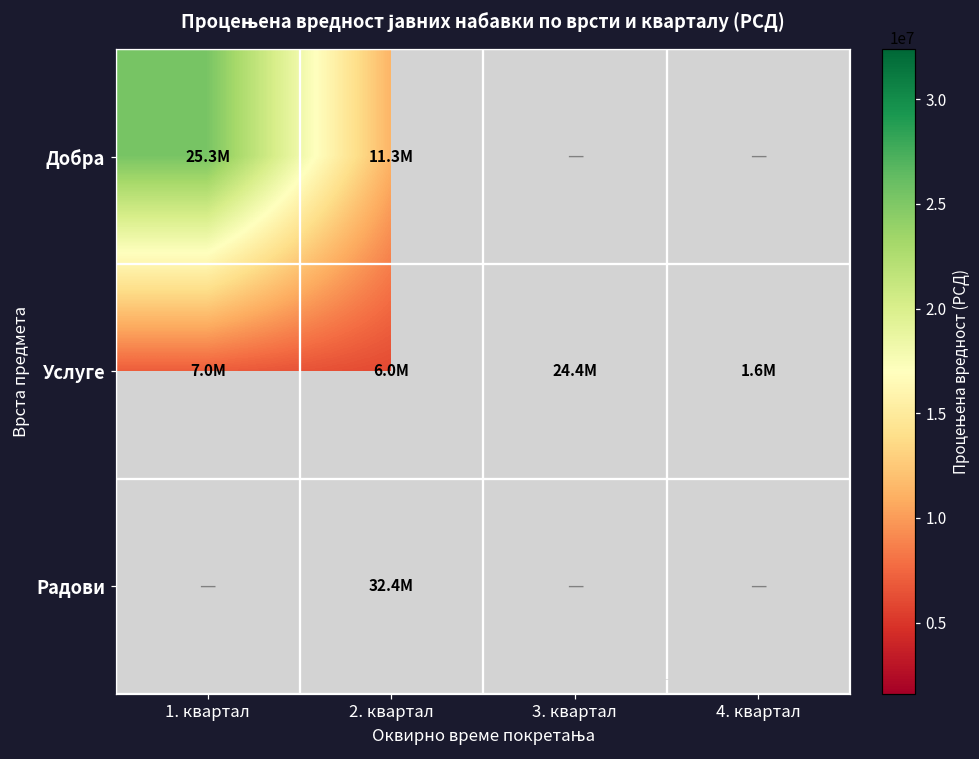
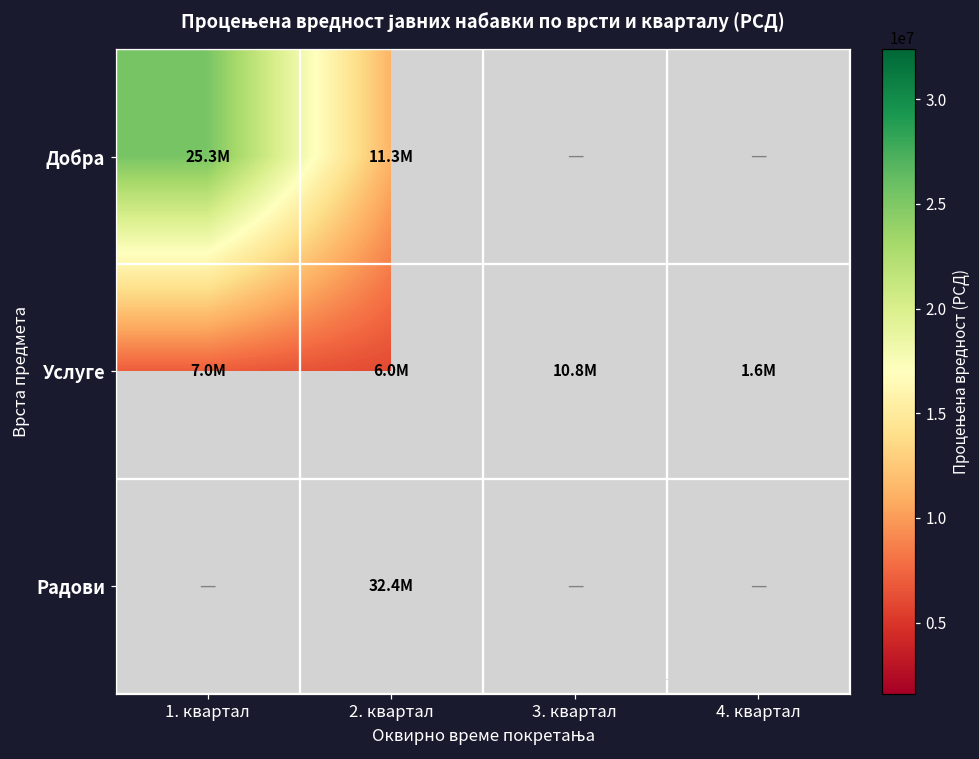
Услуге, 3. квартал: 24.4M -> 10.8M
